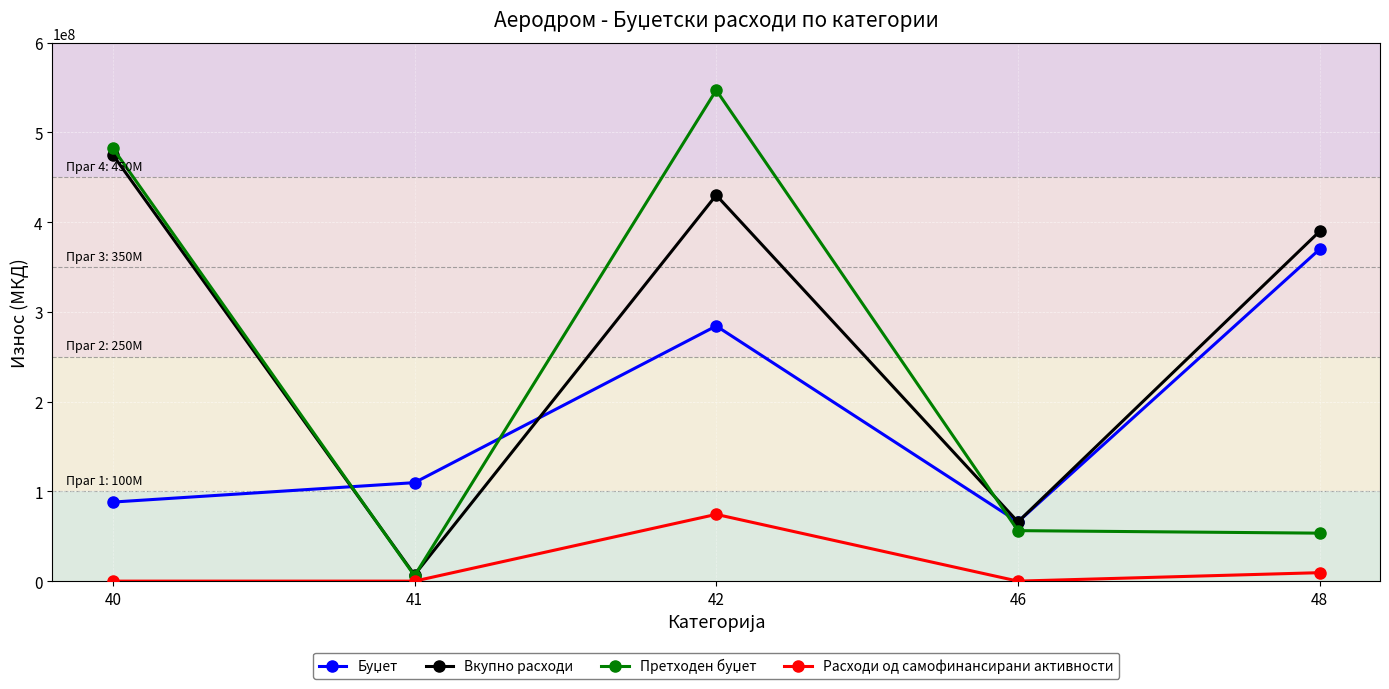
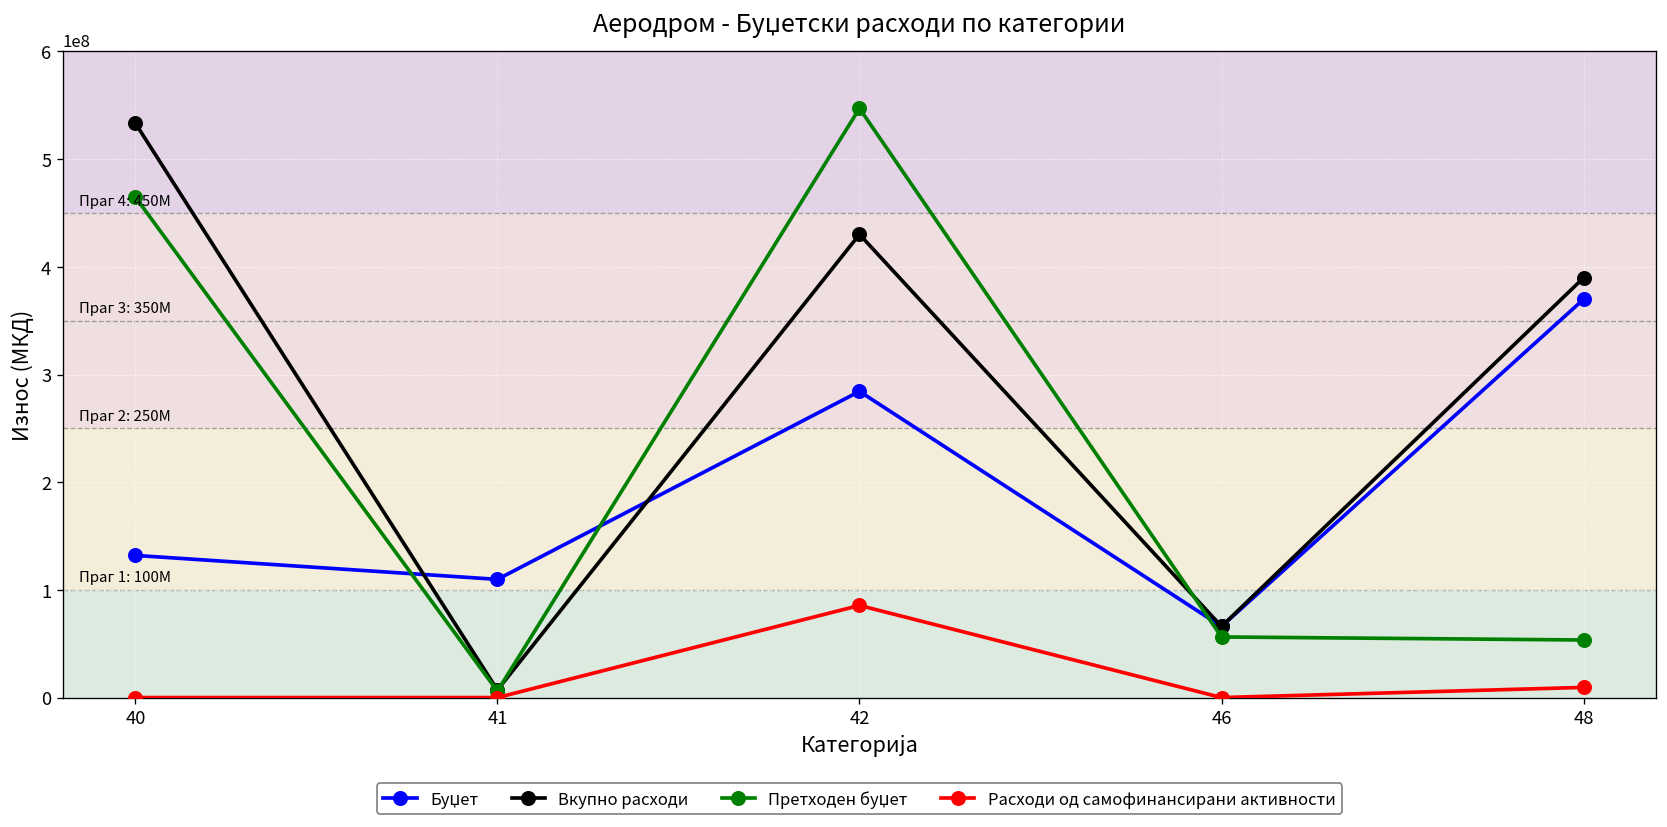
Буџет, 40: 90000000 -> 130000000
Вкупно расходи, 40: 480000000 -> 530000000
Претходен буџет, 40: 480000000 -> 460000000
Расходи од самофинансирани активности, 42: 70000000 -> 90000000
